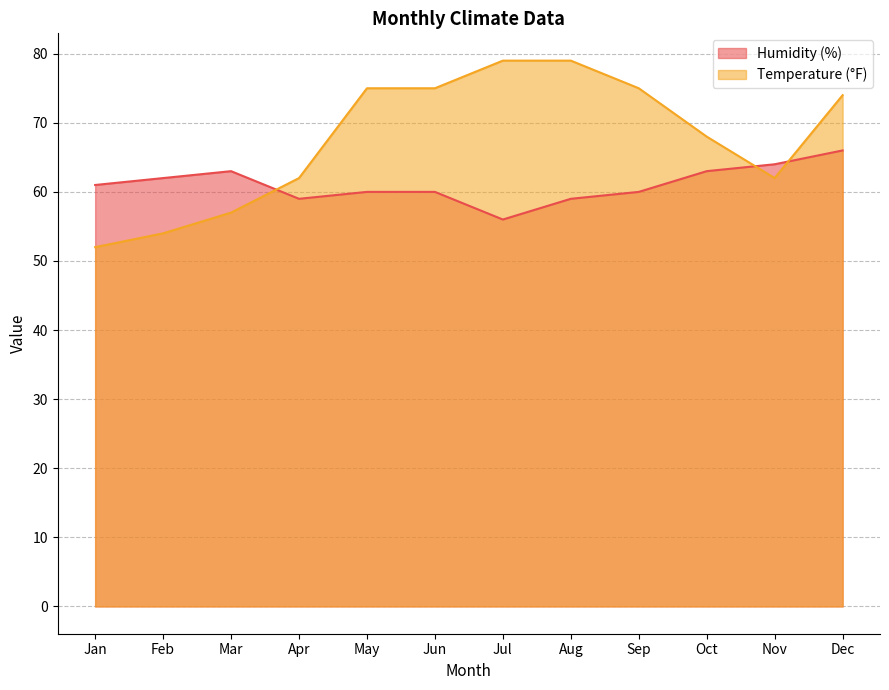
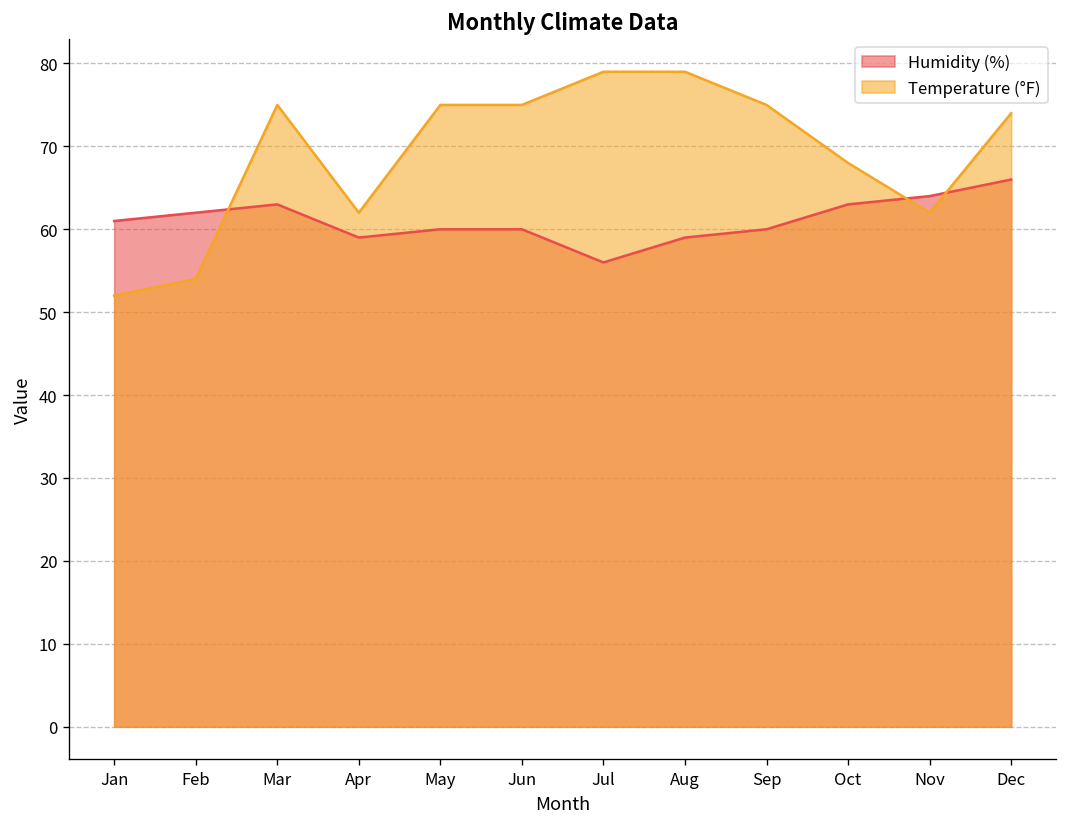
Temperature (°F), Mar: 57 -> 75
